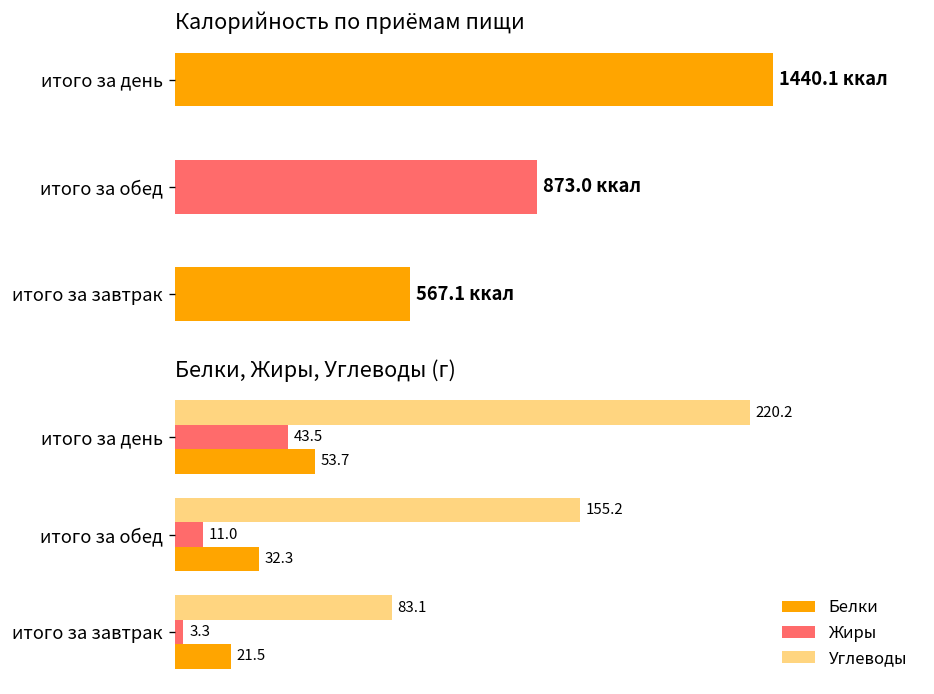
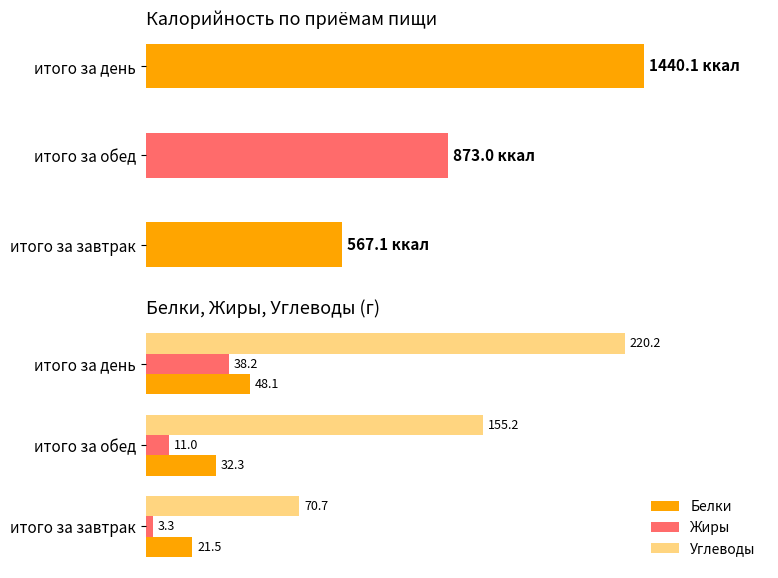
Белки, Жиры, Углеводы (г), Жиры, итого за день: 43.5 -> 38.2
Белки, Жиры, Углеводы (г), Белки, итого за день: 53.7 -> 48.1
Белки, Жиры, Углеводы (г), Углеводы, итого за завтрак: 83.1 -> 70.7
